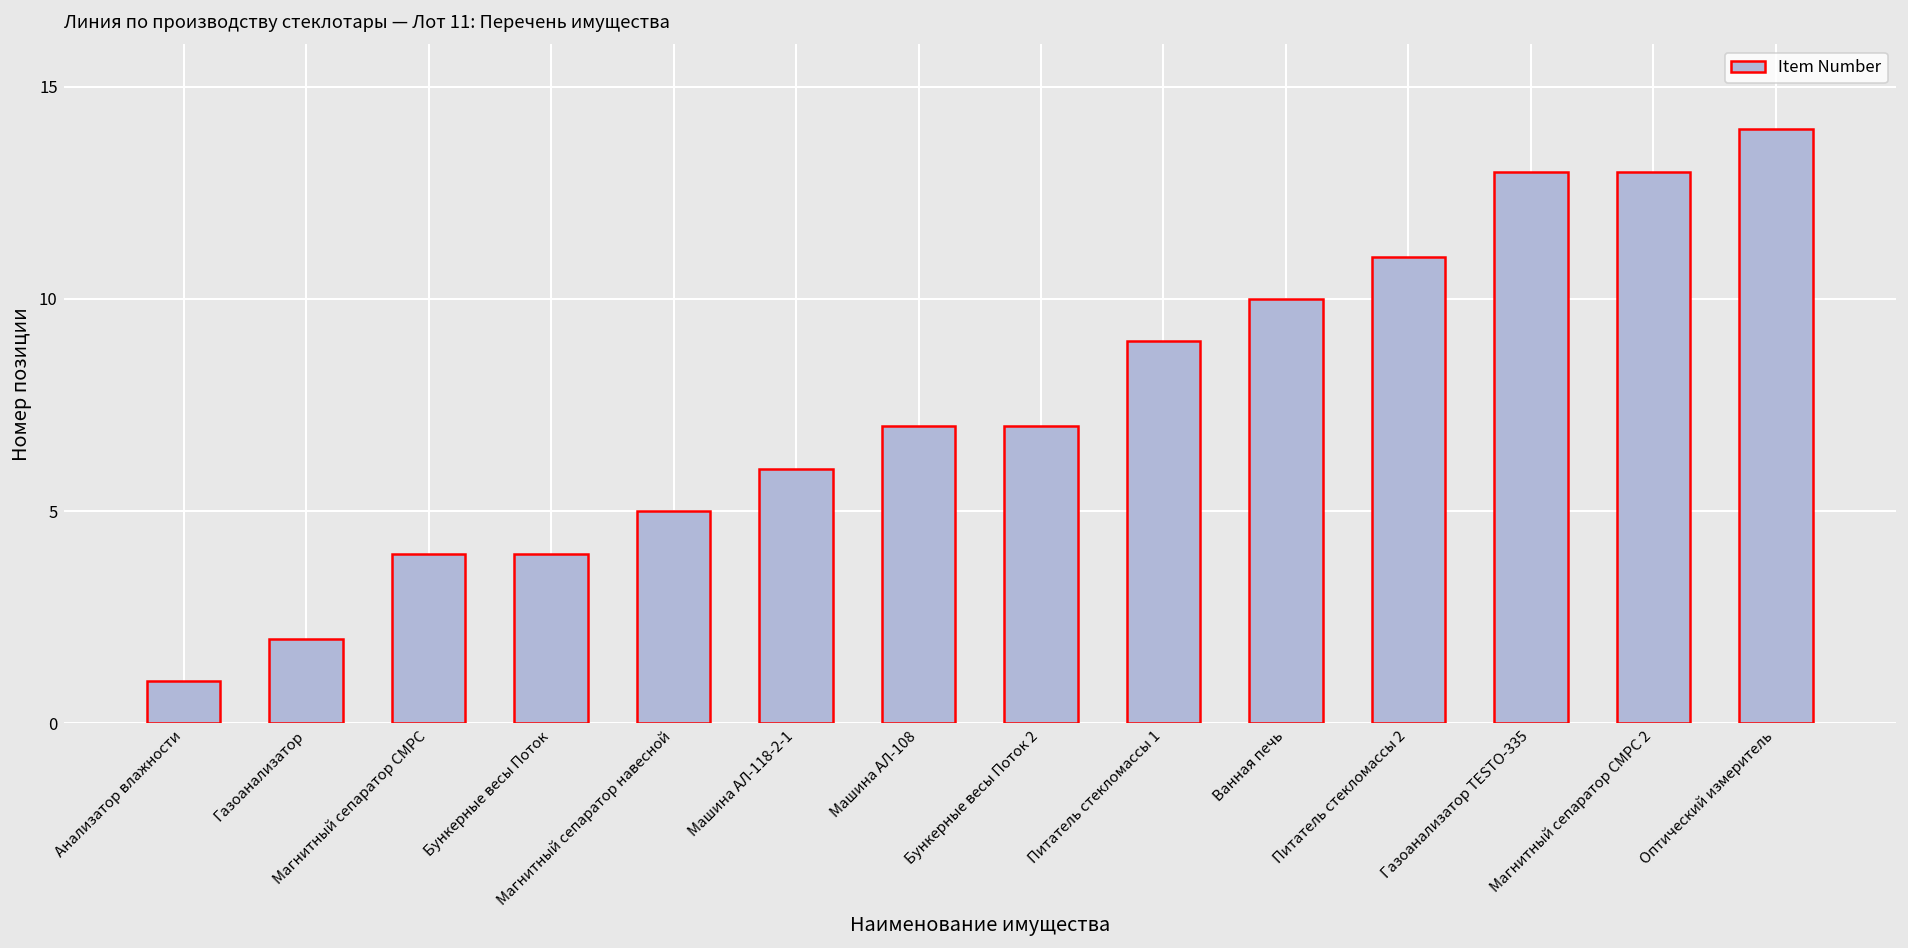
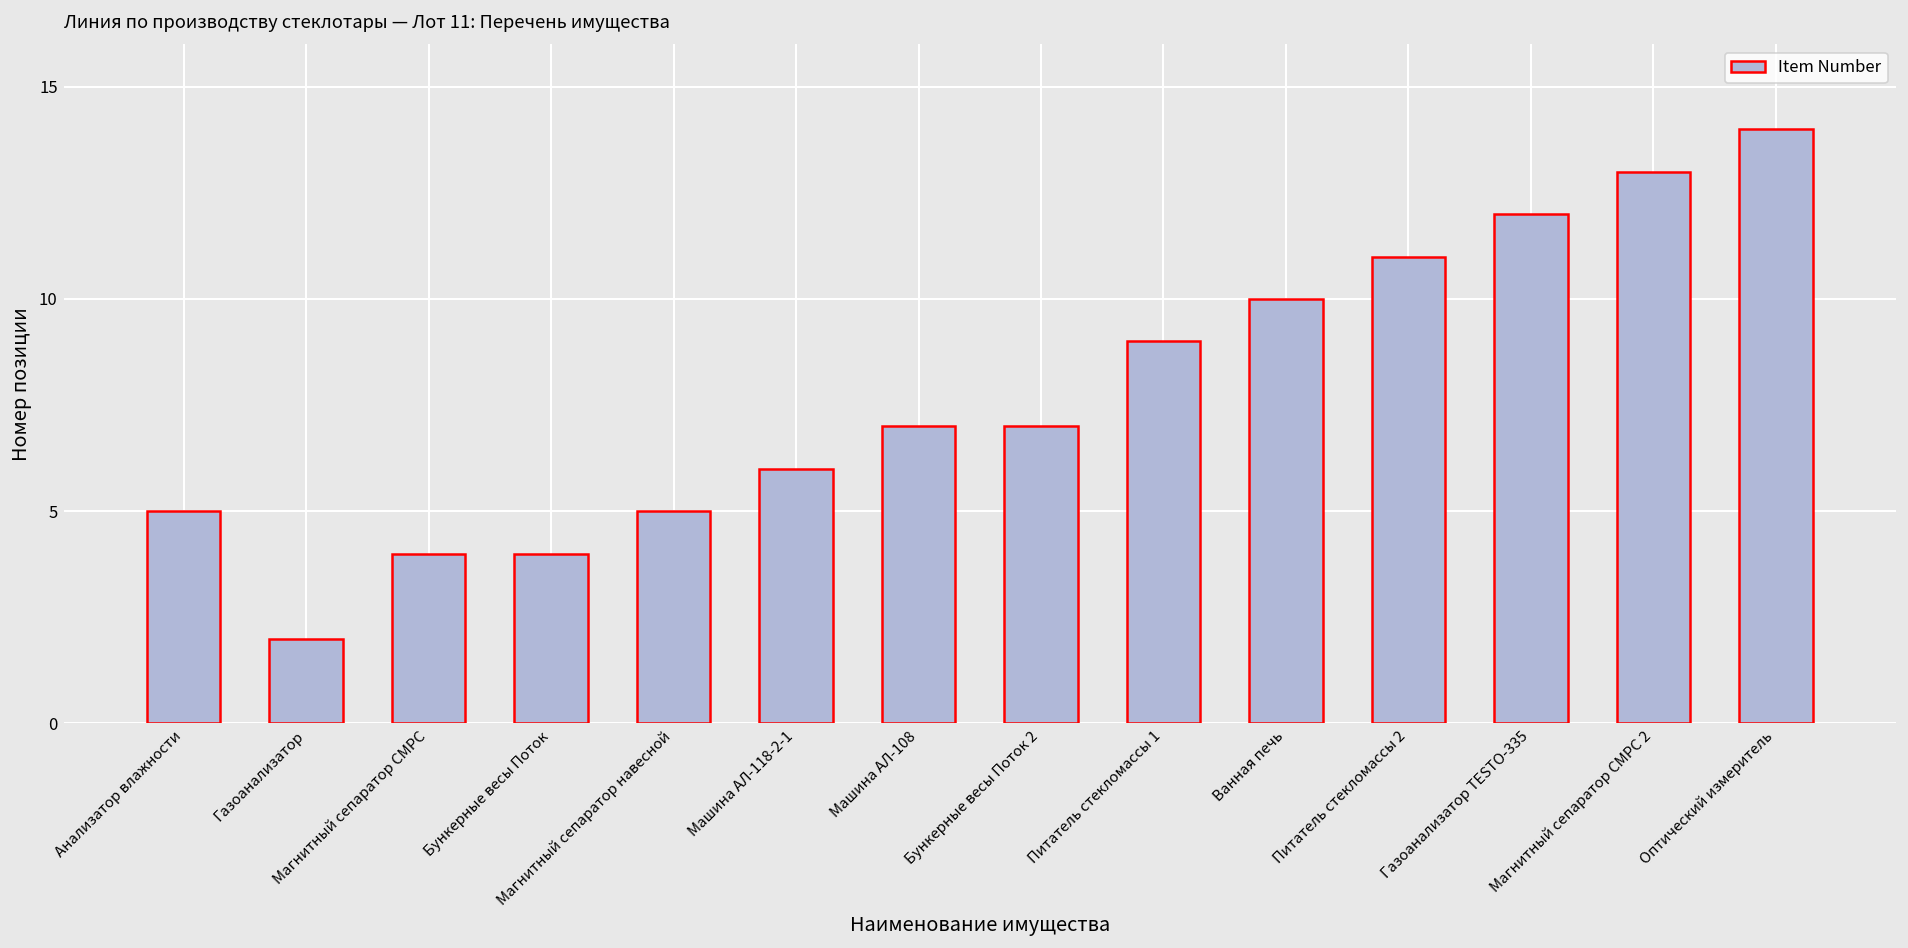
Анализатор влажности: 1 -> 5
Газоанализатор TESTO-335: 13 -> 12
